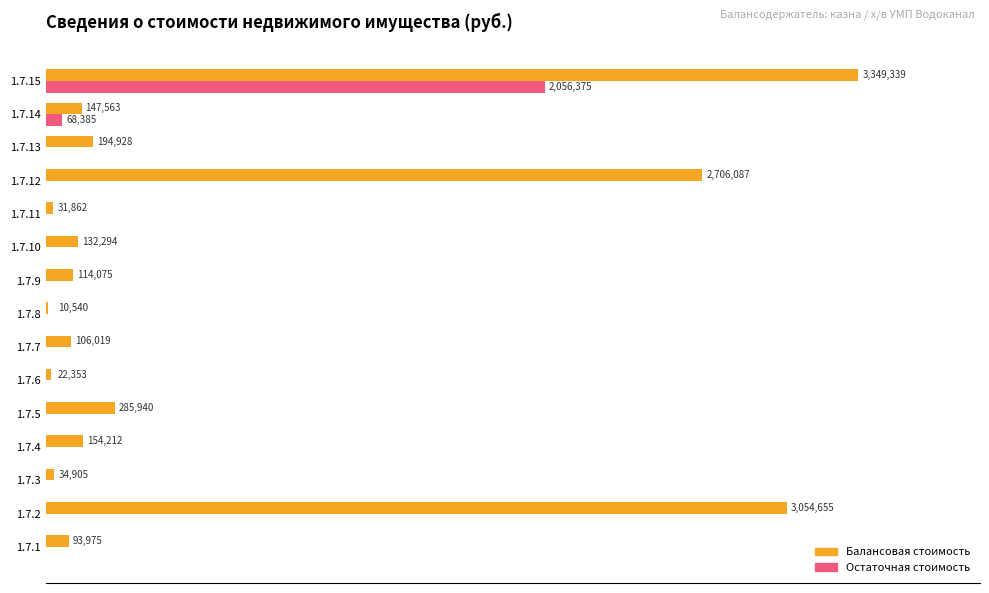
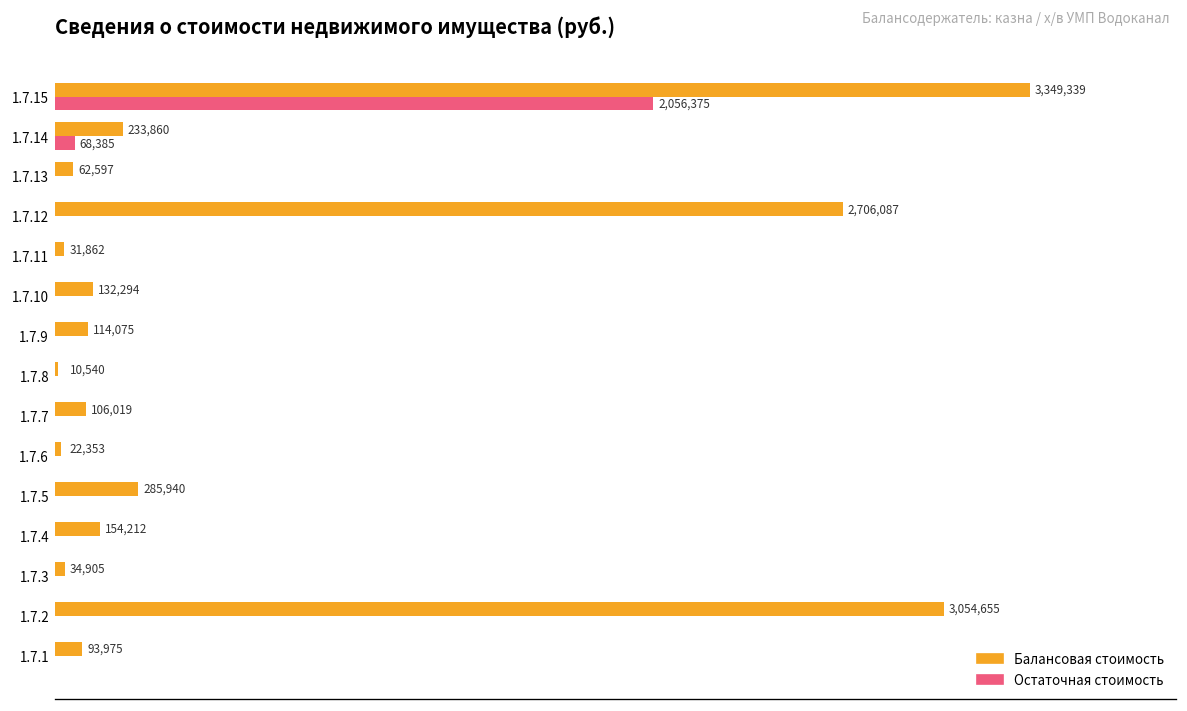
Балансовая стоимость, 1.7.14: 147,563 -> 233,860
Балансовая стоимость, 1.7.13: 194,928 -> 62,597
